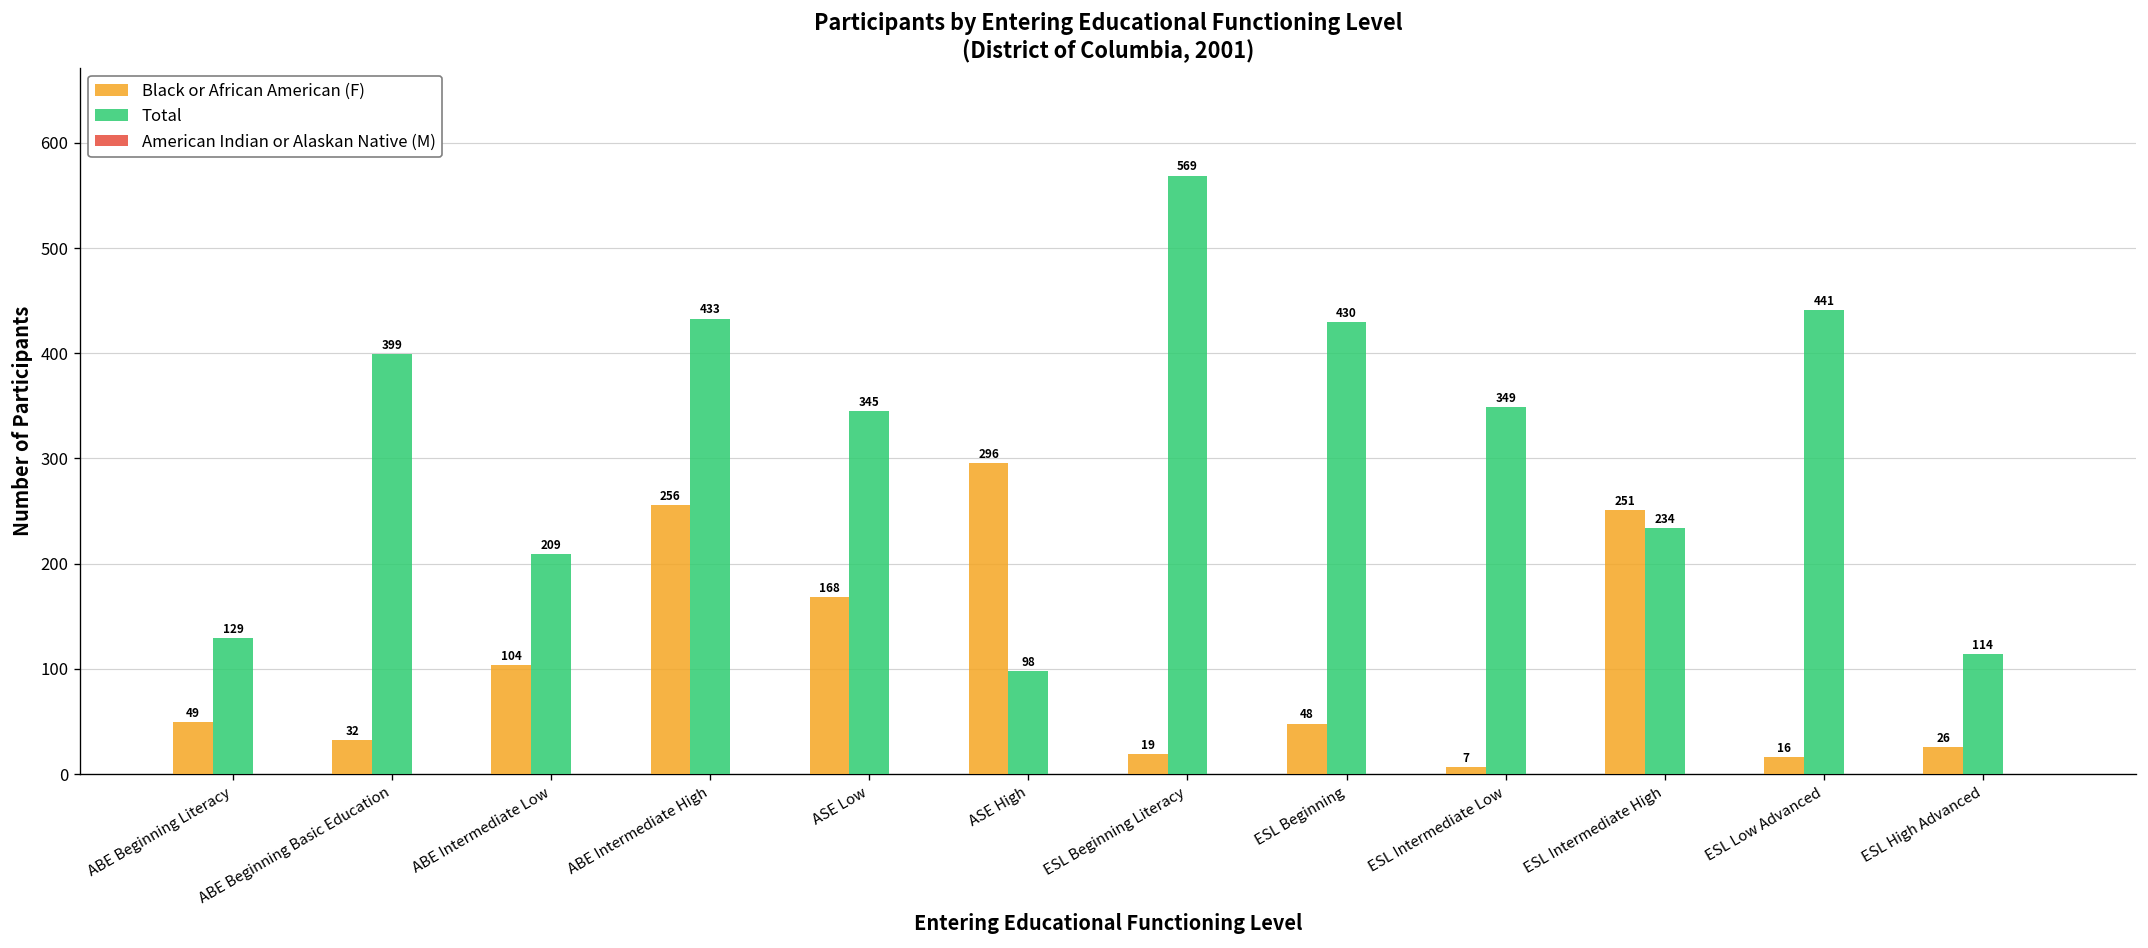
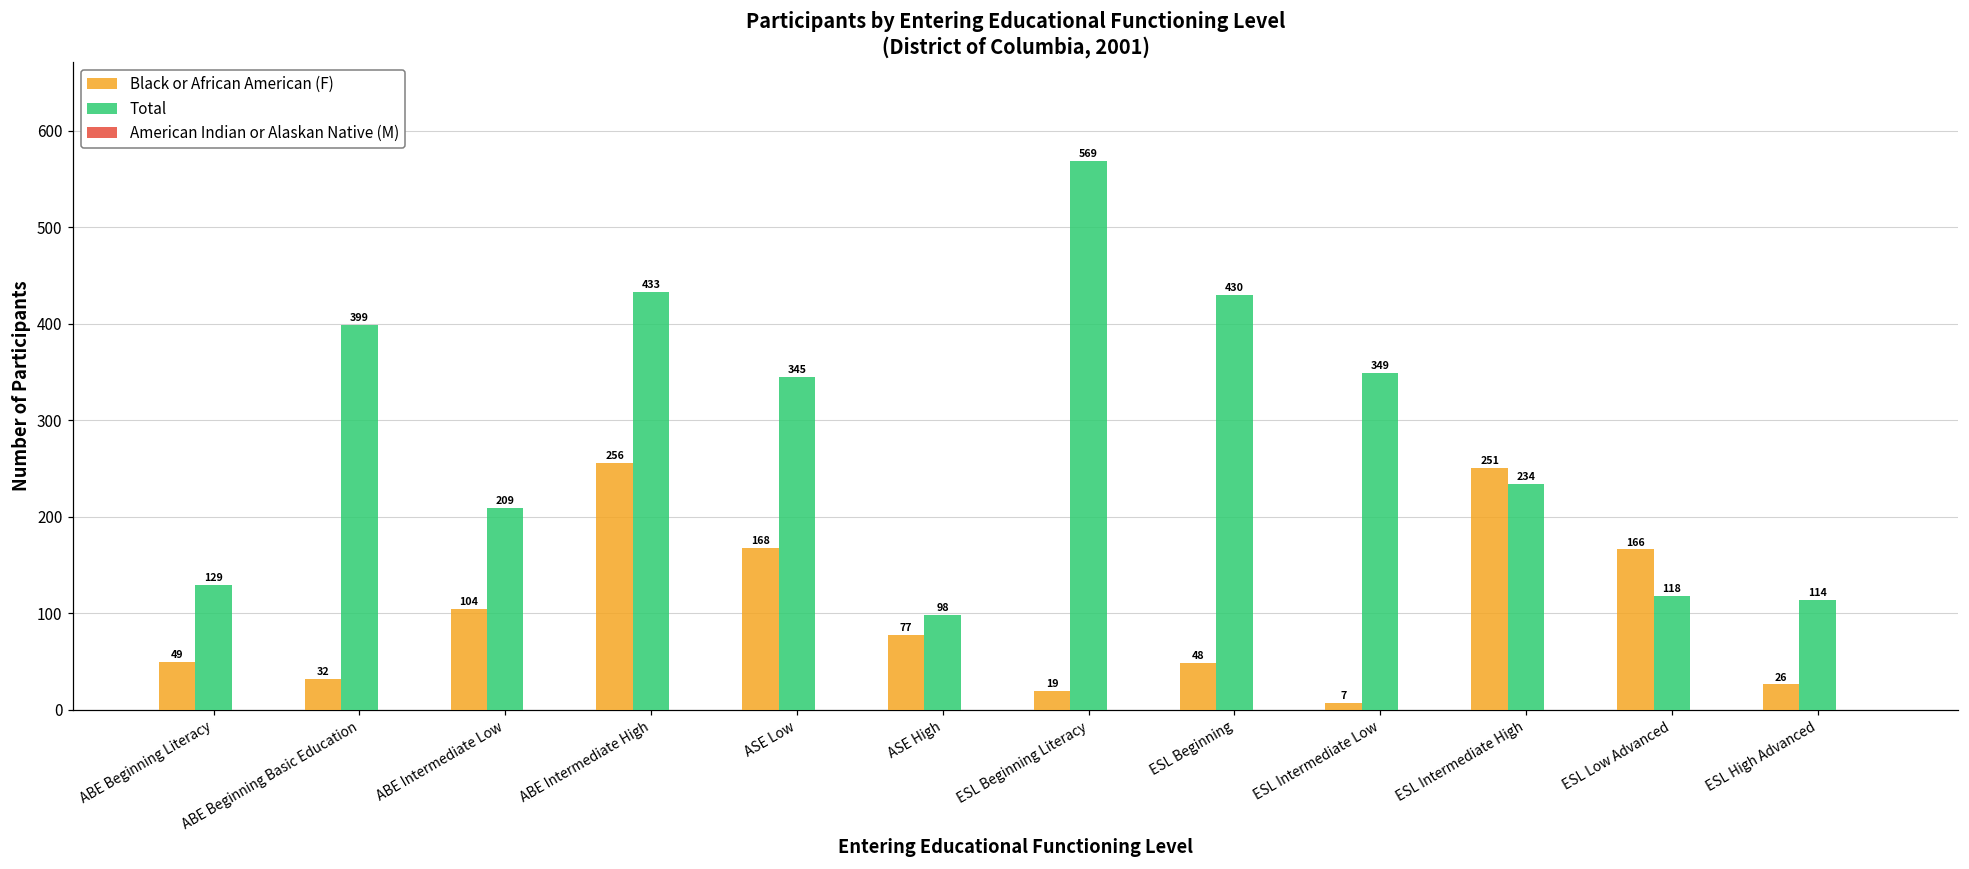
Black or African American (F), ASE High: 296 -> 77
Black or African American (F), ESL Low Advanced: 16 -> 166
Total, ESL Low Advanced: 441 -> 118
